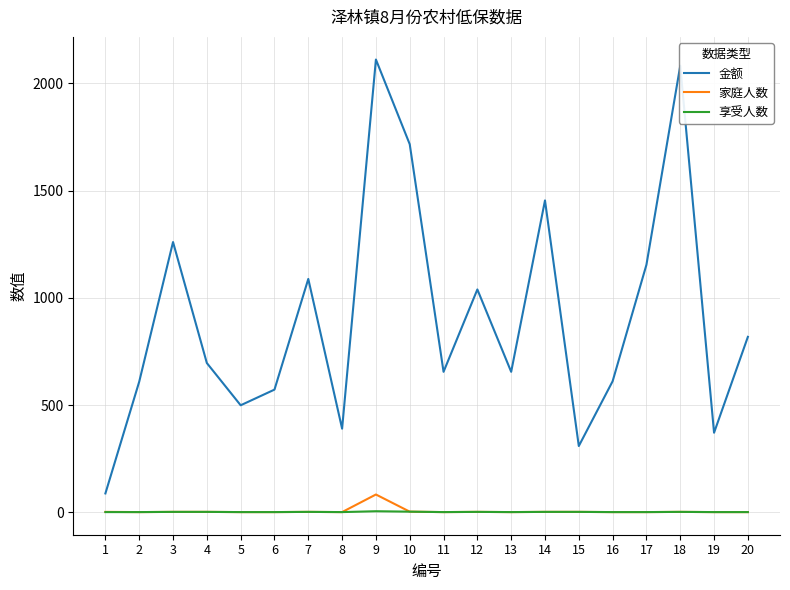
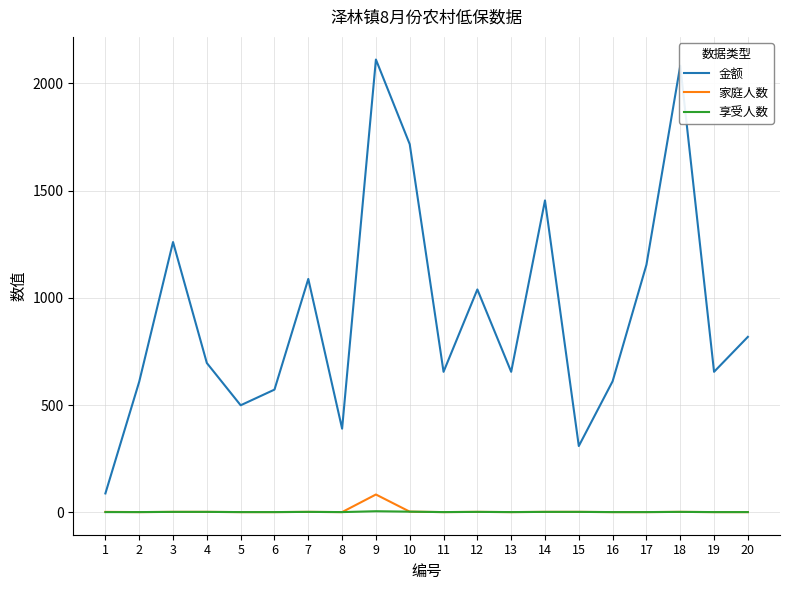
金额, 19: 370 -> 660
